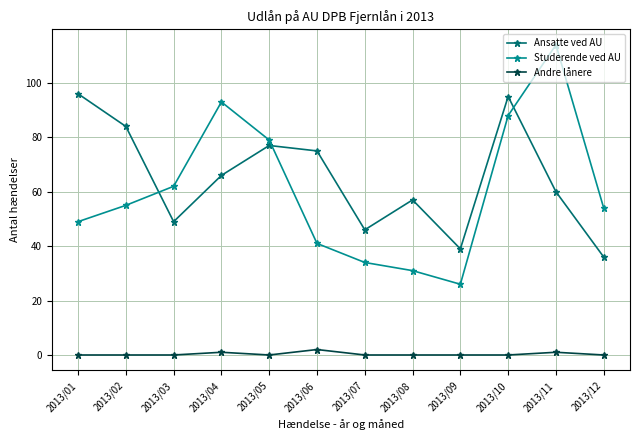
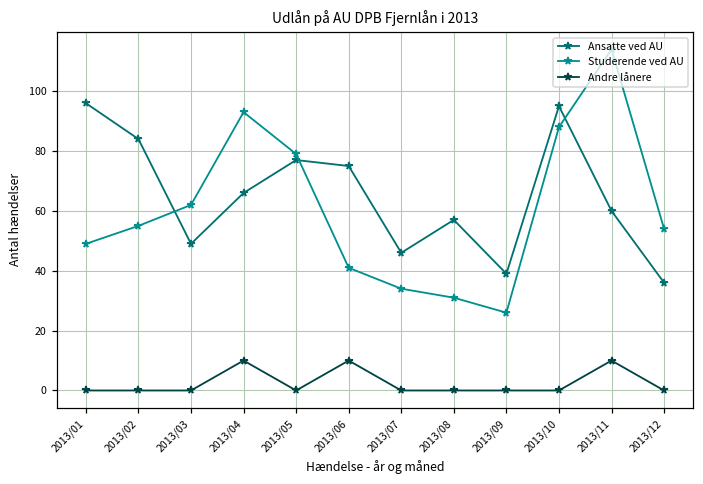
Andre lånere, 2013/04: 1 -> 10
Andre lånere, 2013/06: 2 -> 10
Andre lånere, 2013/11: 1 -> 10
